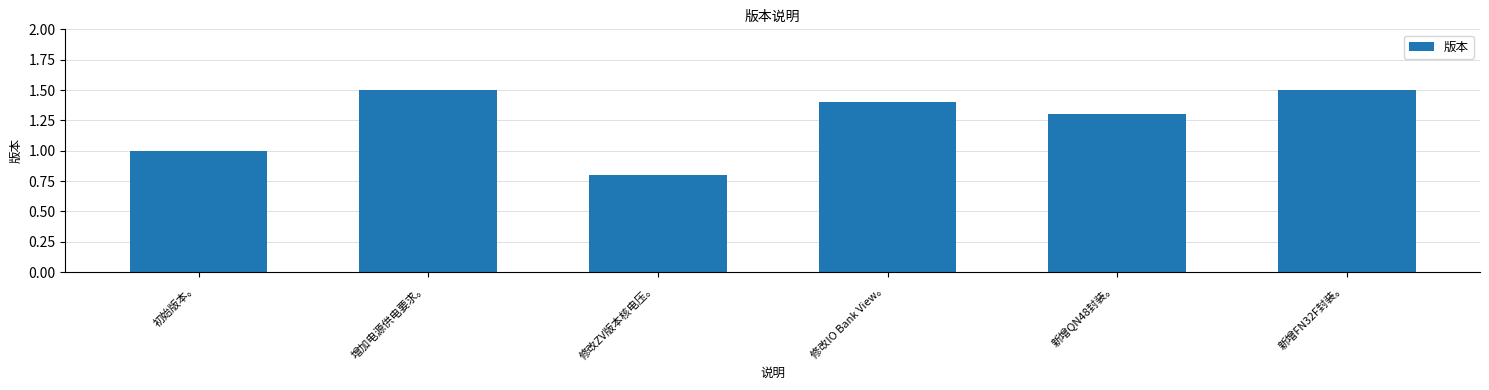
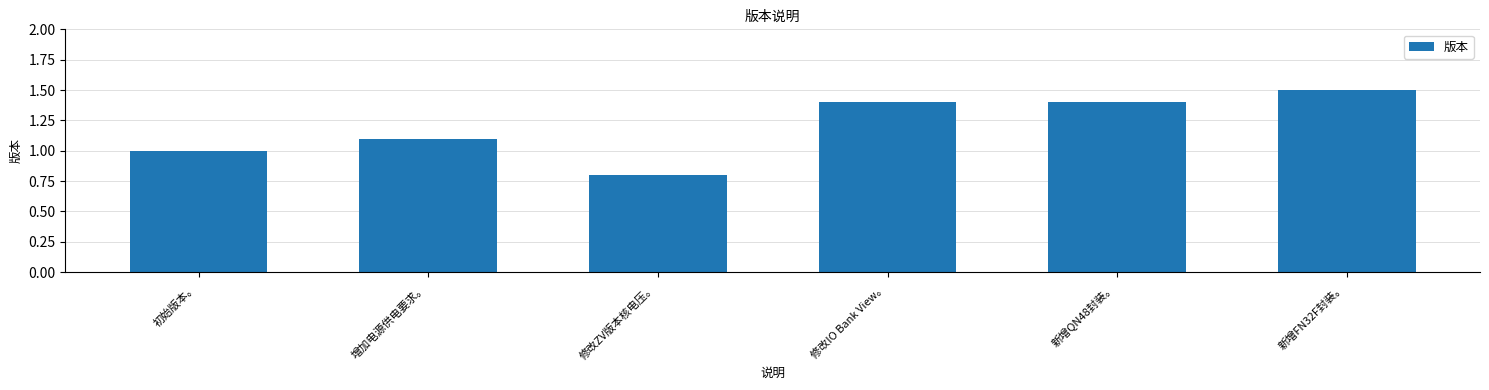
增加电源供电要求。: 1.5 -> 1.1
新增QN48封装。: 1.3 -> 1.4
